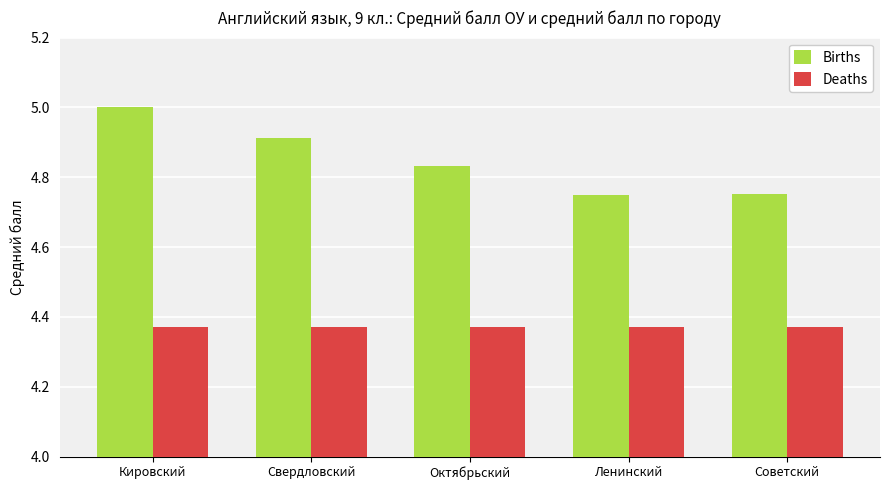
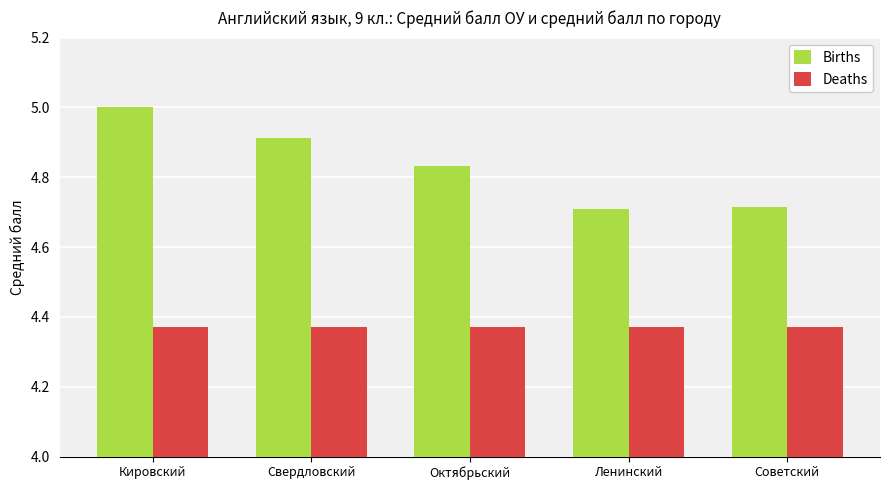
Births, Ленинский: 4.75 -> 4.71
Births, Советский: 4.75 -> 4.71
